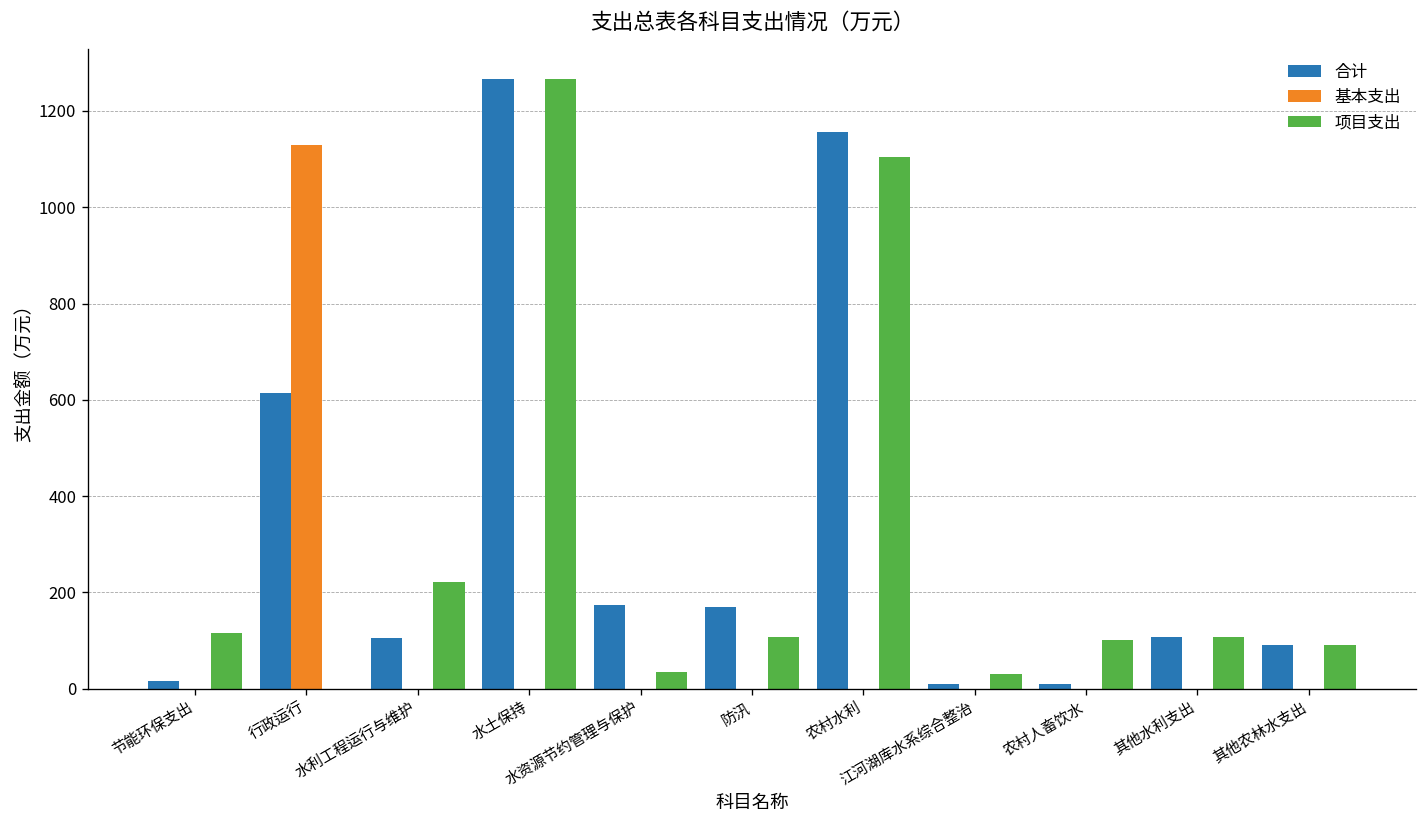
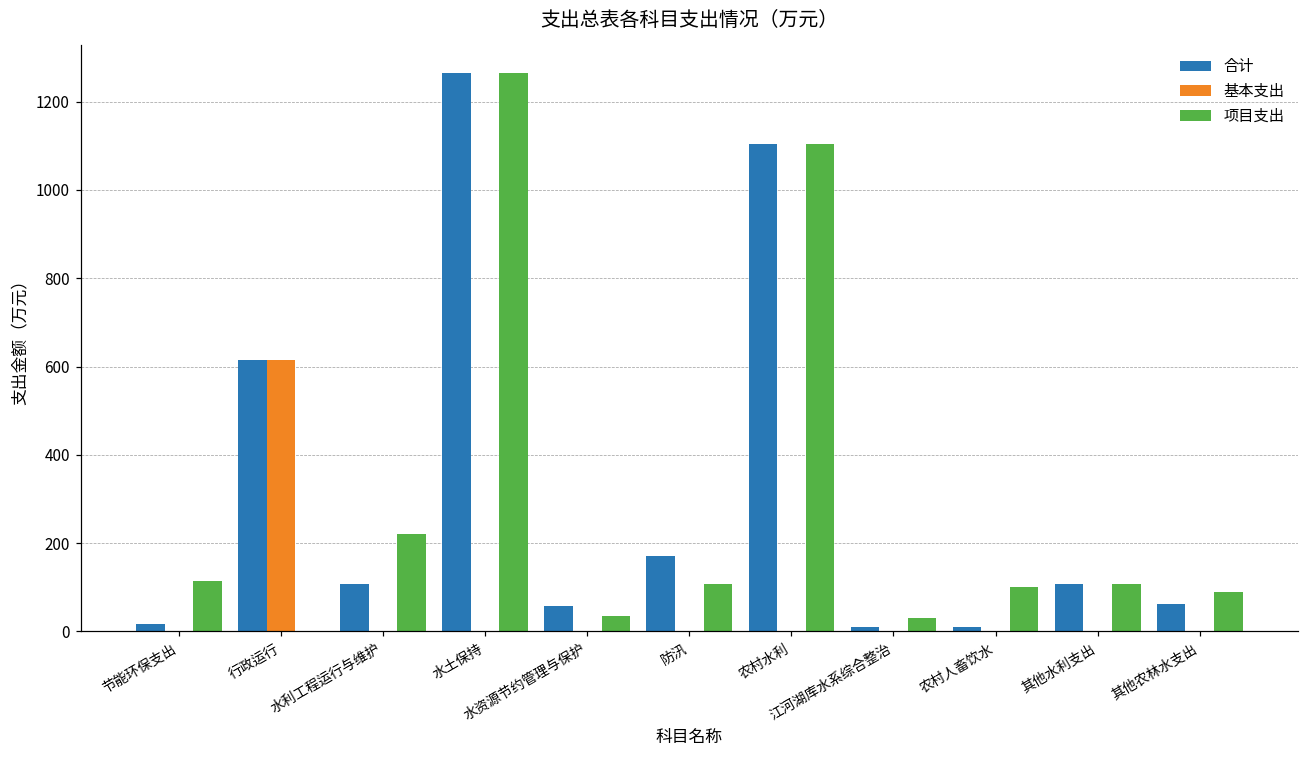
基本支出, 行政运行: 1130 -> 610
合计, 水资源节约管理与保护: 170 -> 60
合计, 农村水利: 1160 -> 1110
合计, 其他农林水支出: 90 -> 60
